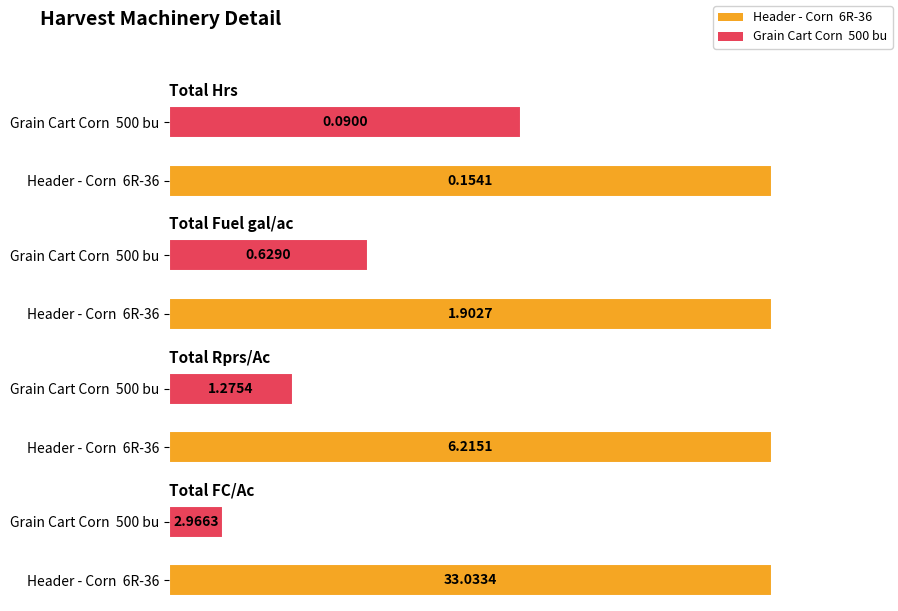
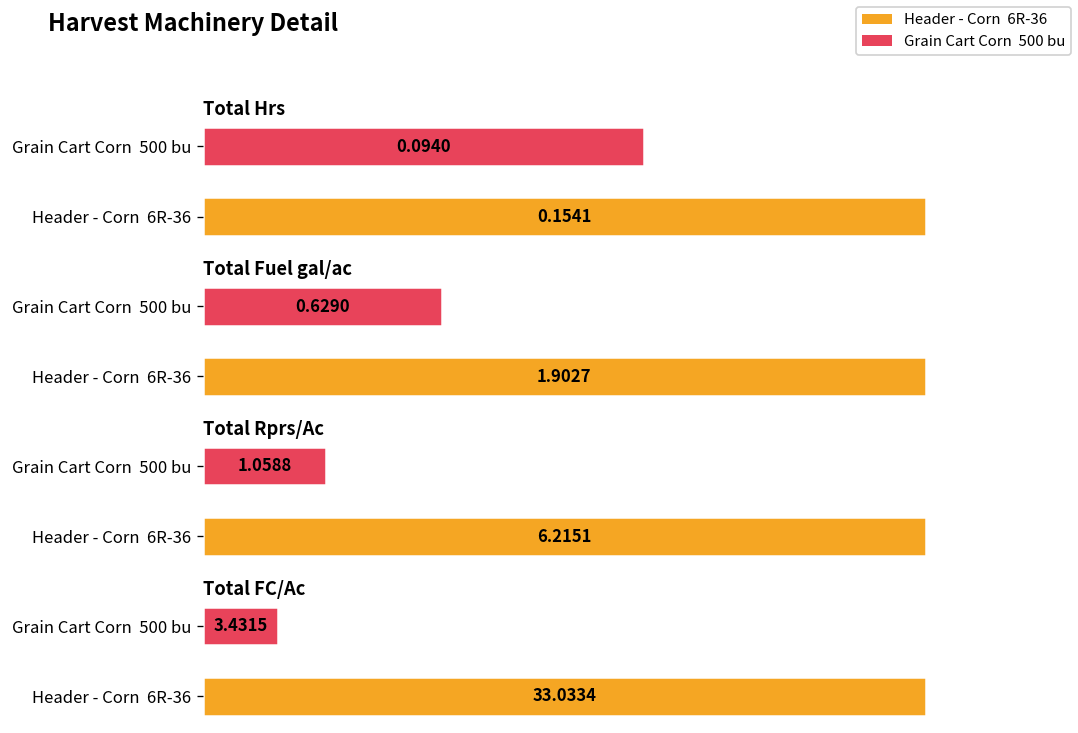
Total Hrs, Grain Cart Corn 500 bu: 0.0900 -> 0.0940
Total Rprs/Ac, Grain Cart Corn 500 bu: 1.2754 -> 1.0588
Total FC/Ac, Grain Cart Corn 500 bu: 2.9663 -> 3.4315
